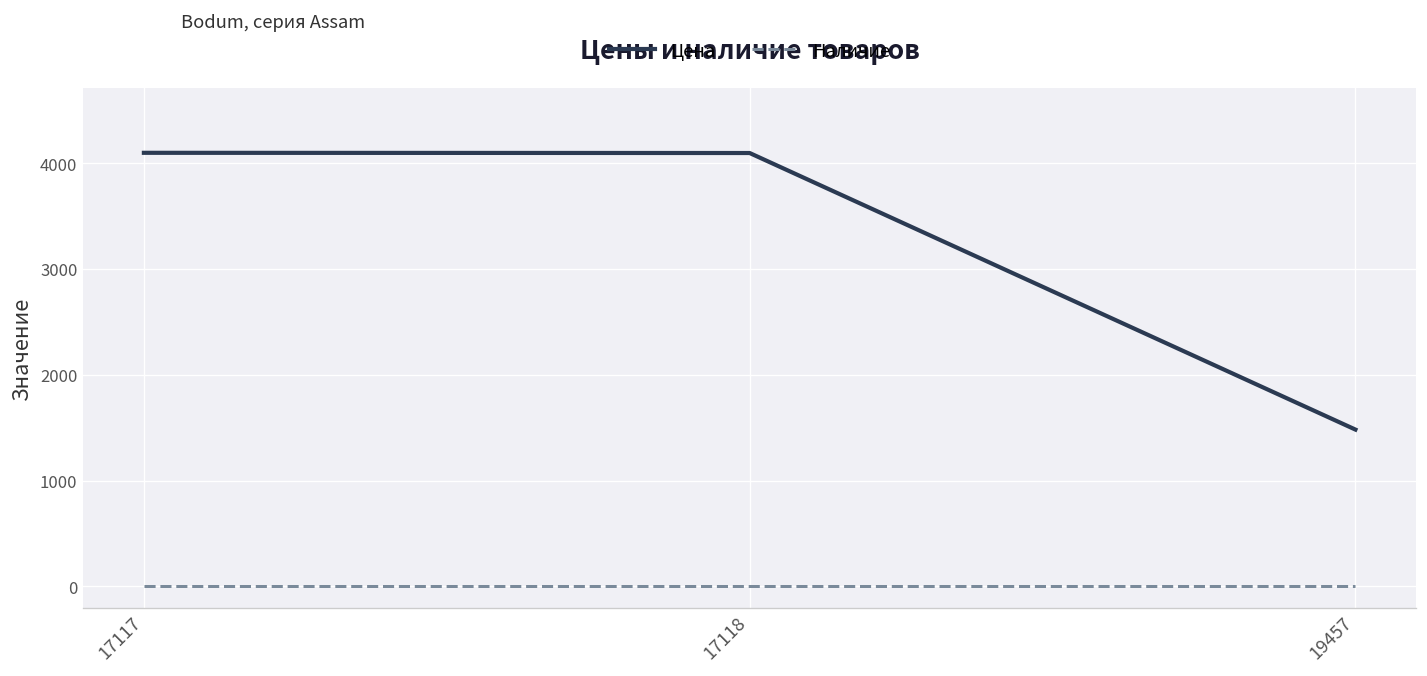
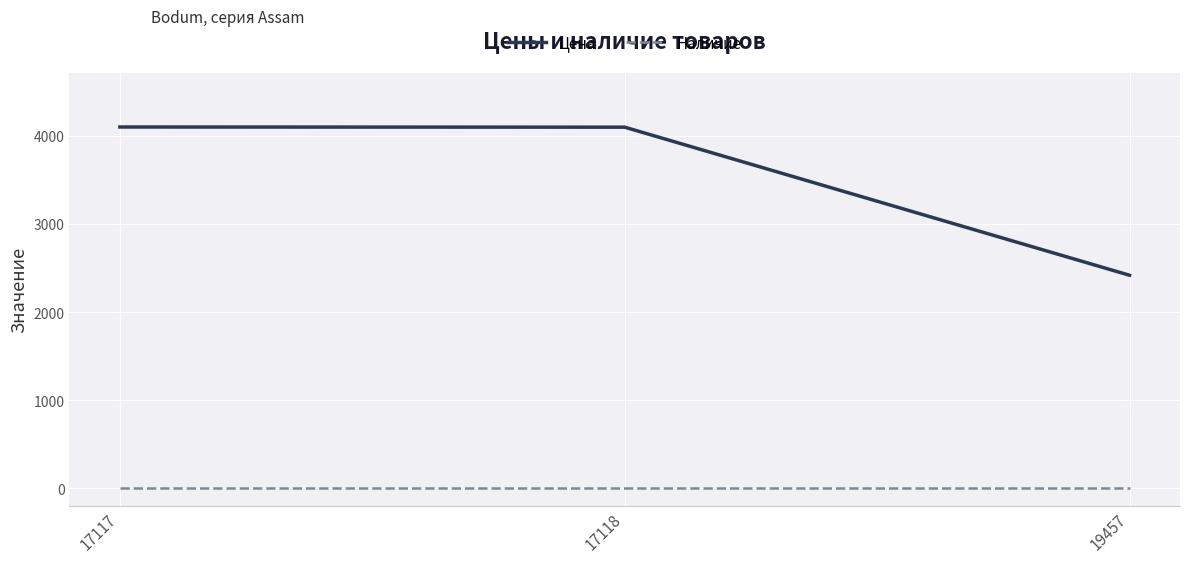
Цена, 19457: 1500 -> 2400
